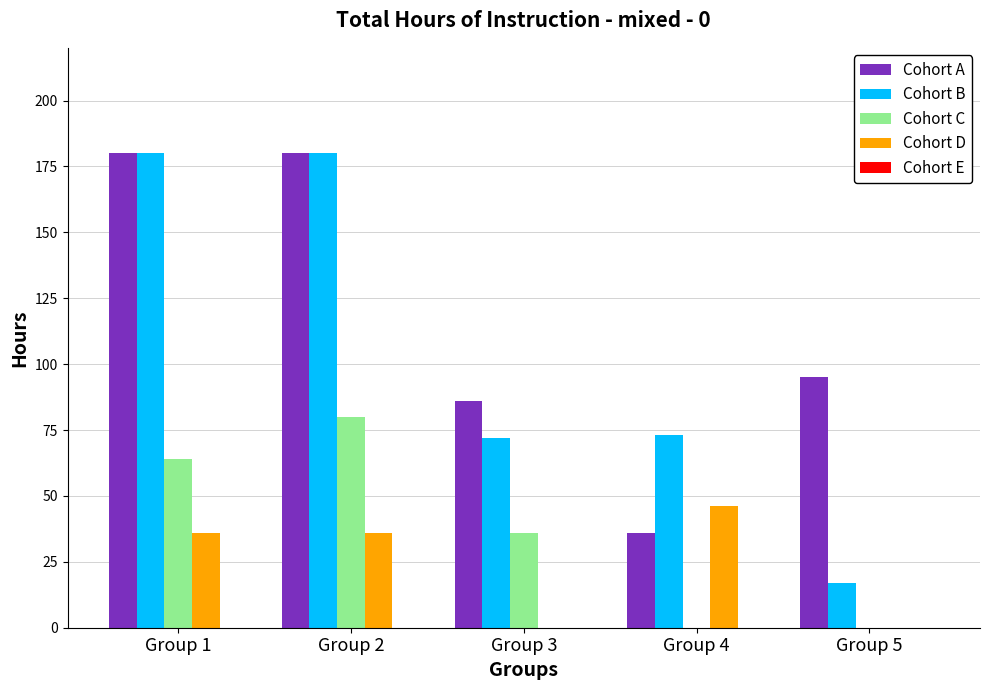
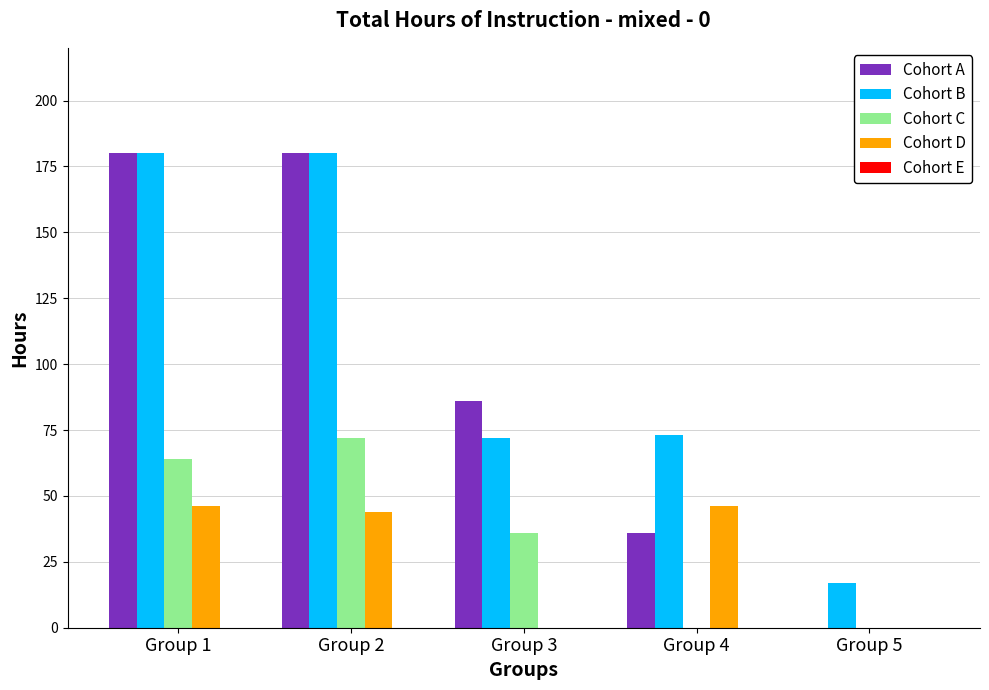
Cohort D, Group 1: 36 -> 46
Cohort C, Group 2: 80 -> 72
Cohort D, Group 2: 36 -> 44
Cohort A, Group 5: 95 -> 0
